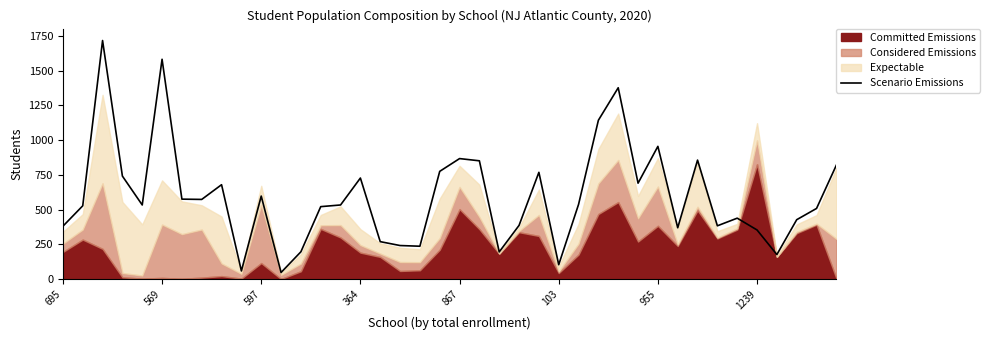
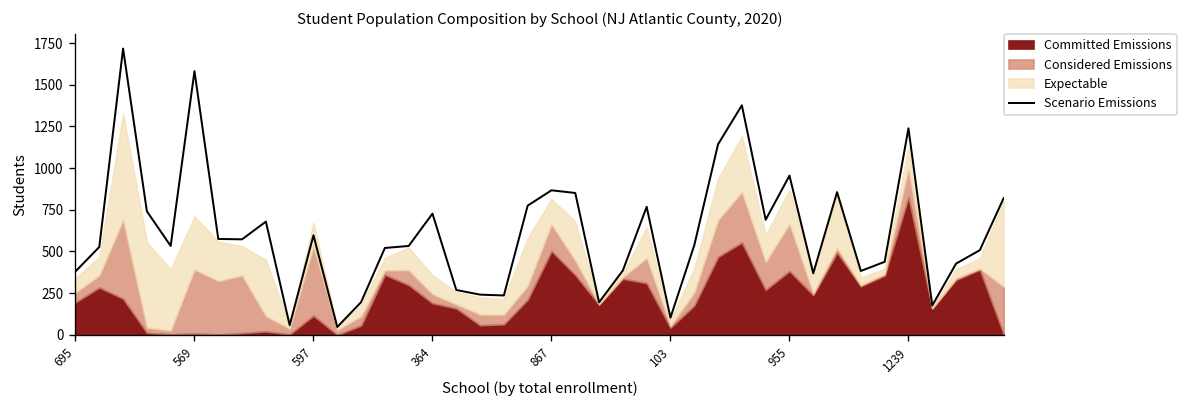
Scenario Emissions, 1239: 350 -> 1240
